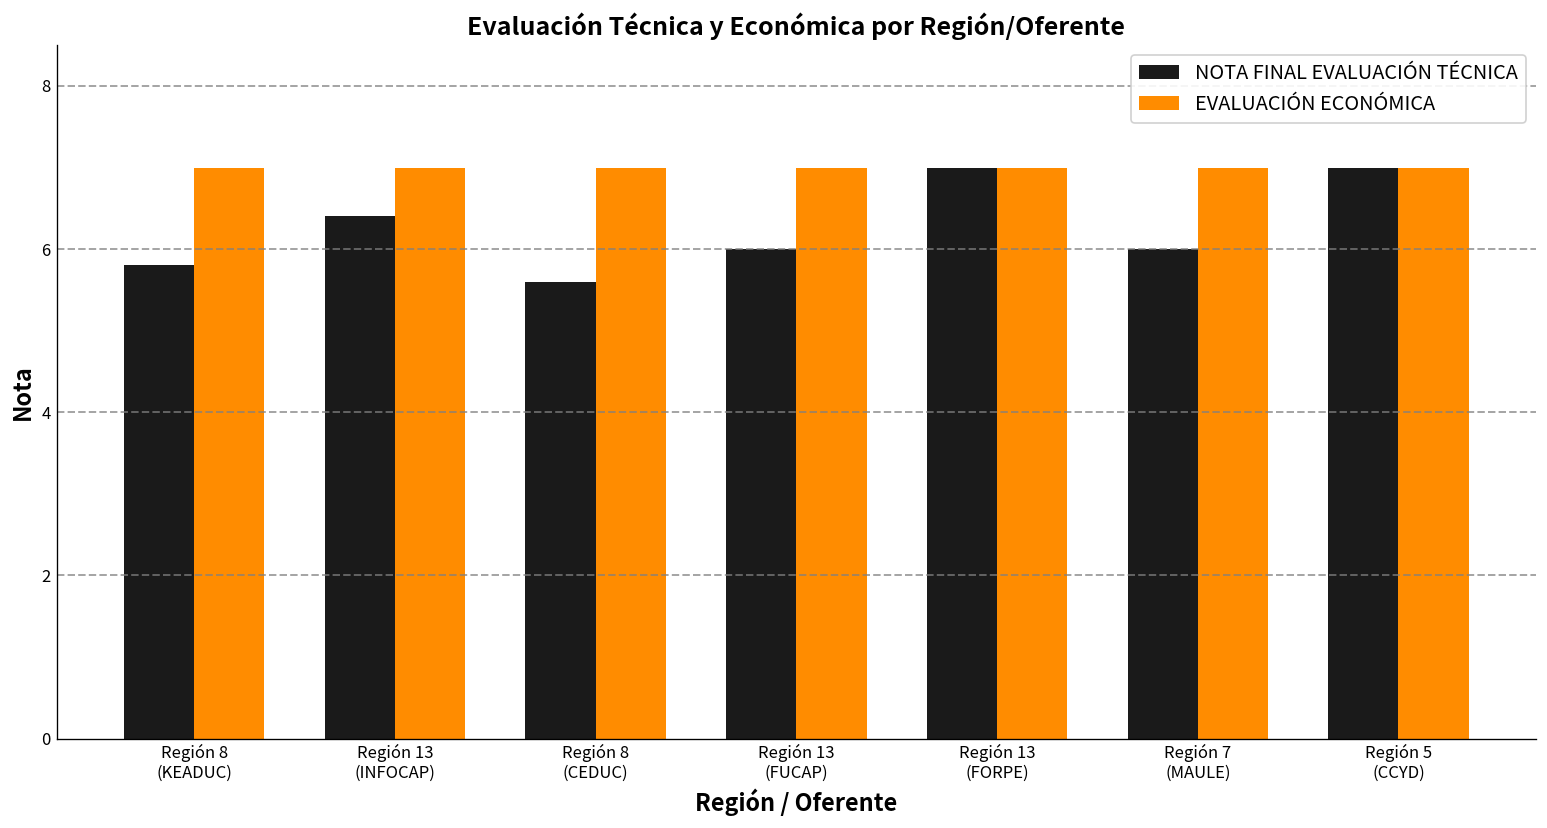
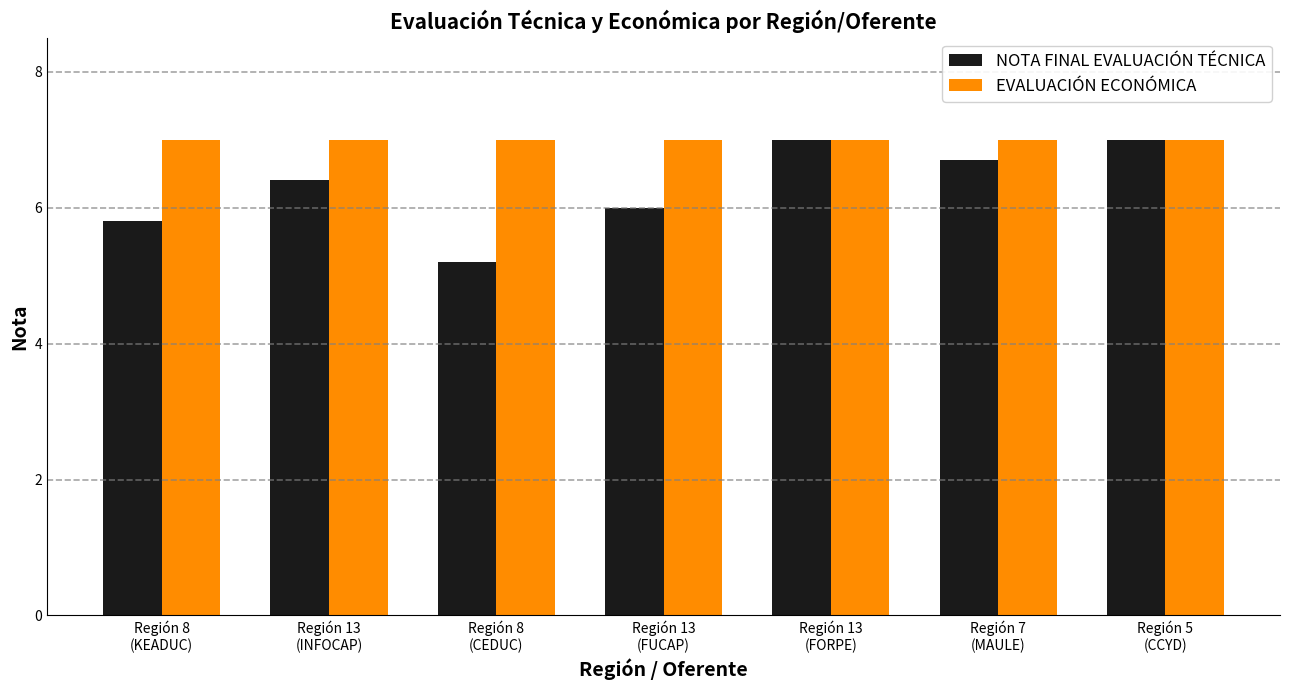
NOTA FINAL EVALUACIÓN TÉCNICA, Región 8 (CEDUC): 5.6 -> 5.2
NOTA FINAL EVALUACIÓN TÉCNICA, Región 7 (MAULE): 6.0 -> 6.7
